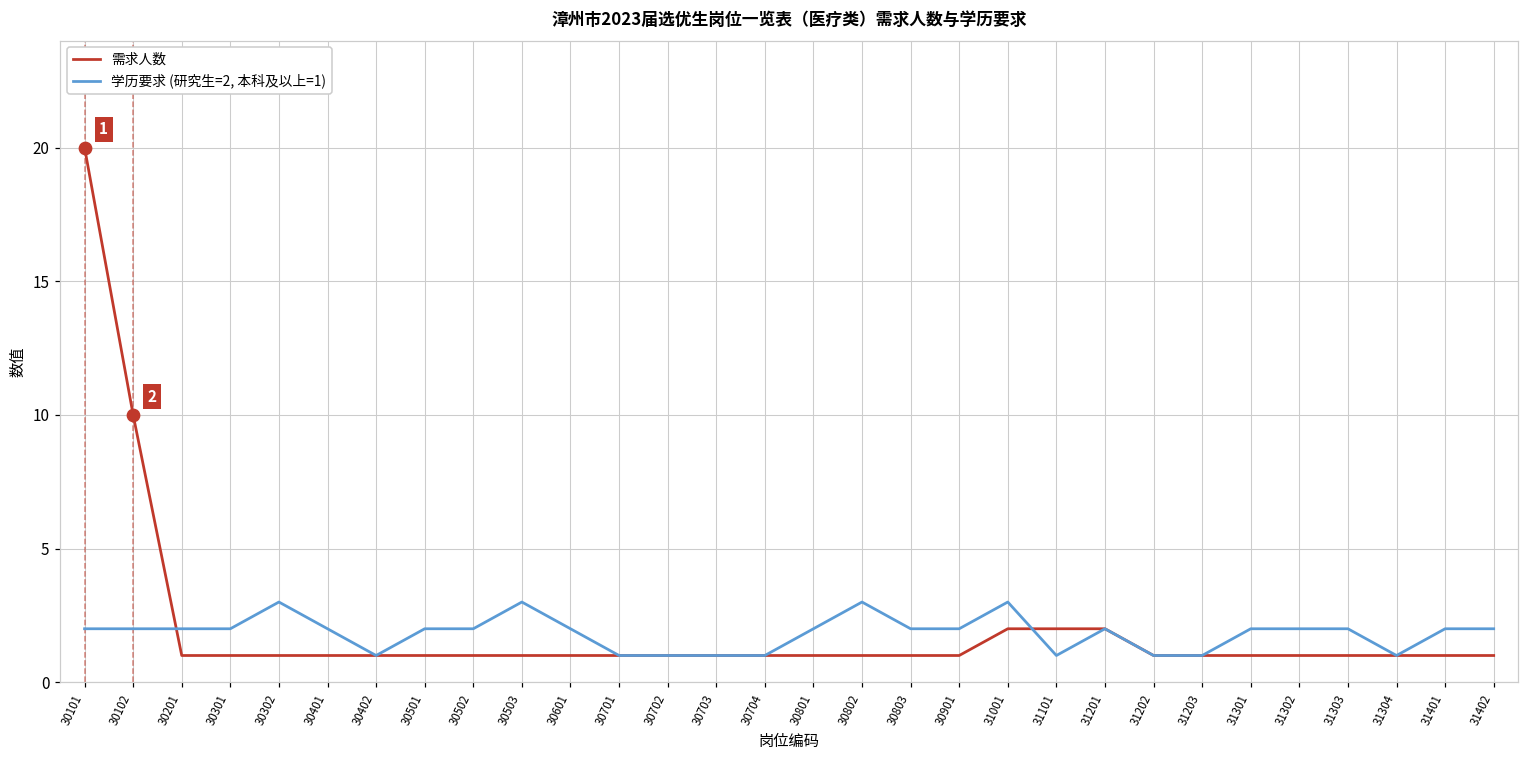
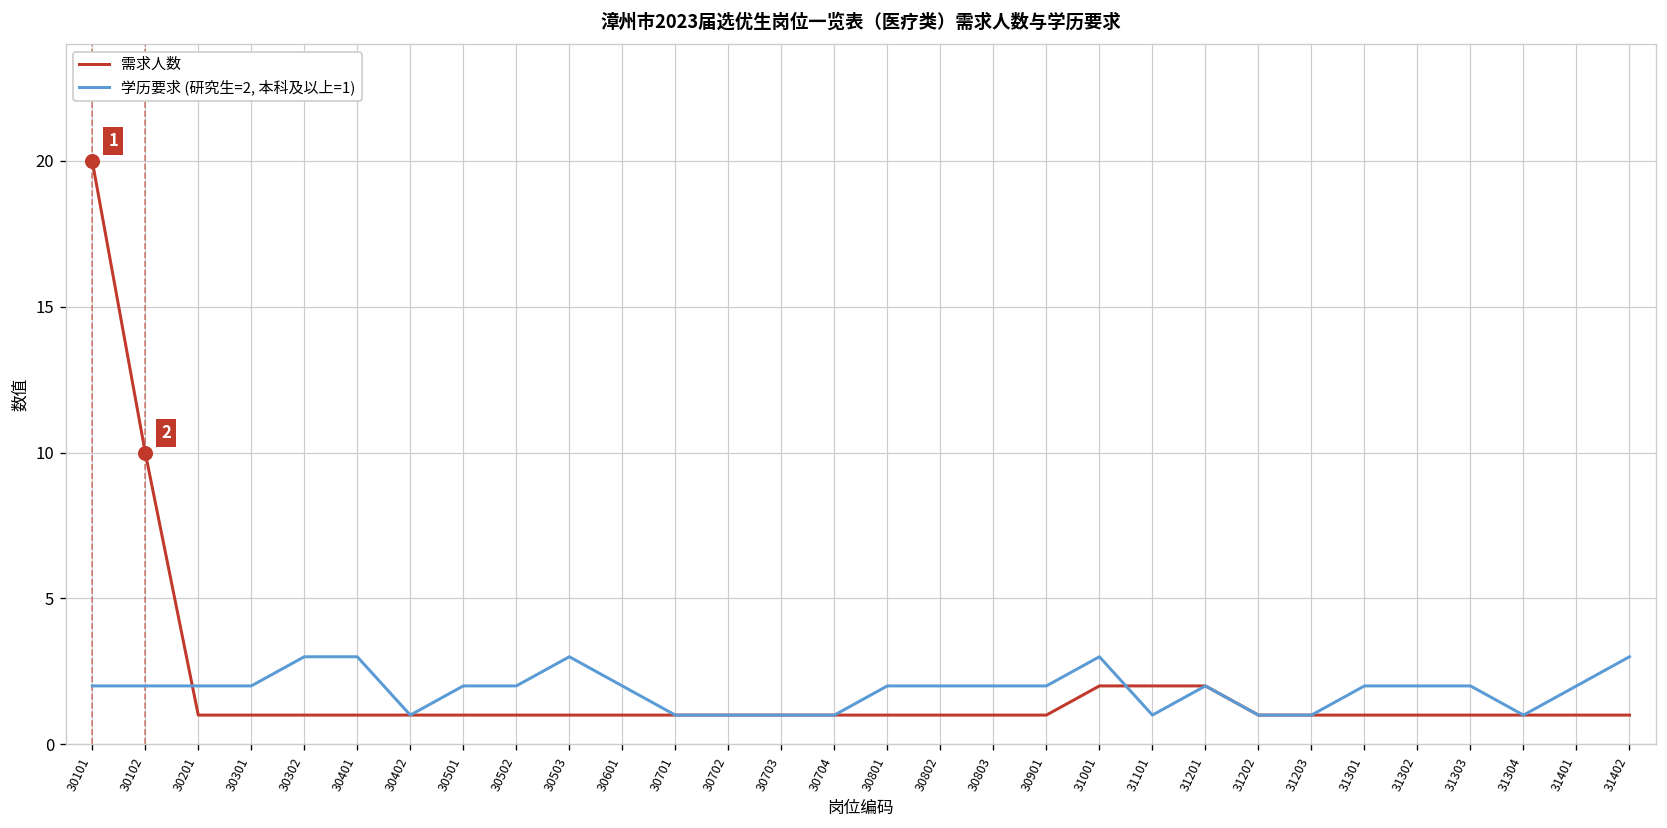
学历要求 (研究生=2, 本科及以上=1), 30401: 2 -> 3
学历要求 (研究生=2, 本科及以上=1), 30802: 3 -> 2
学历要求 (研究生=2, 本科及以上=1), 31402: 2 -> 3
